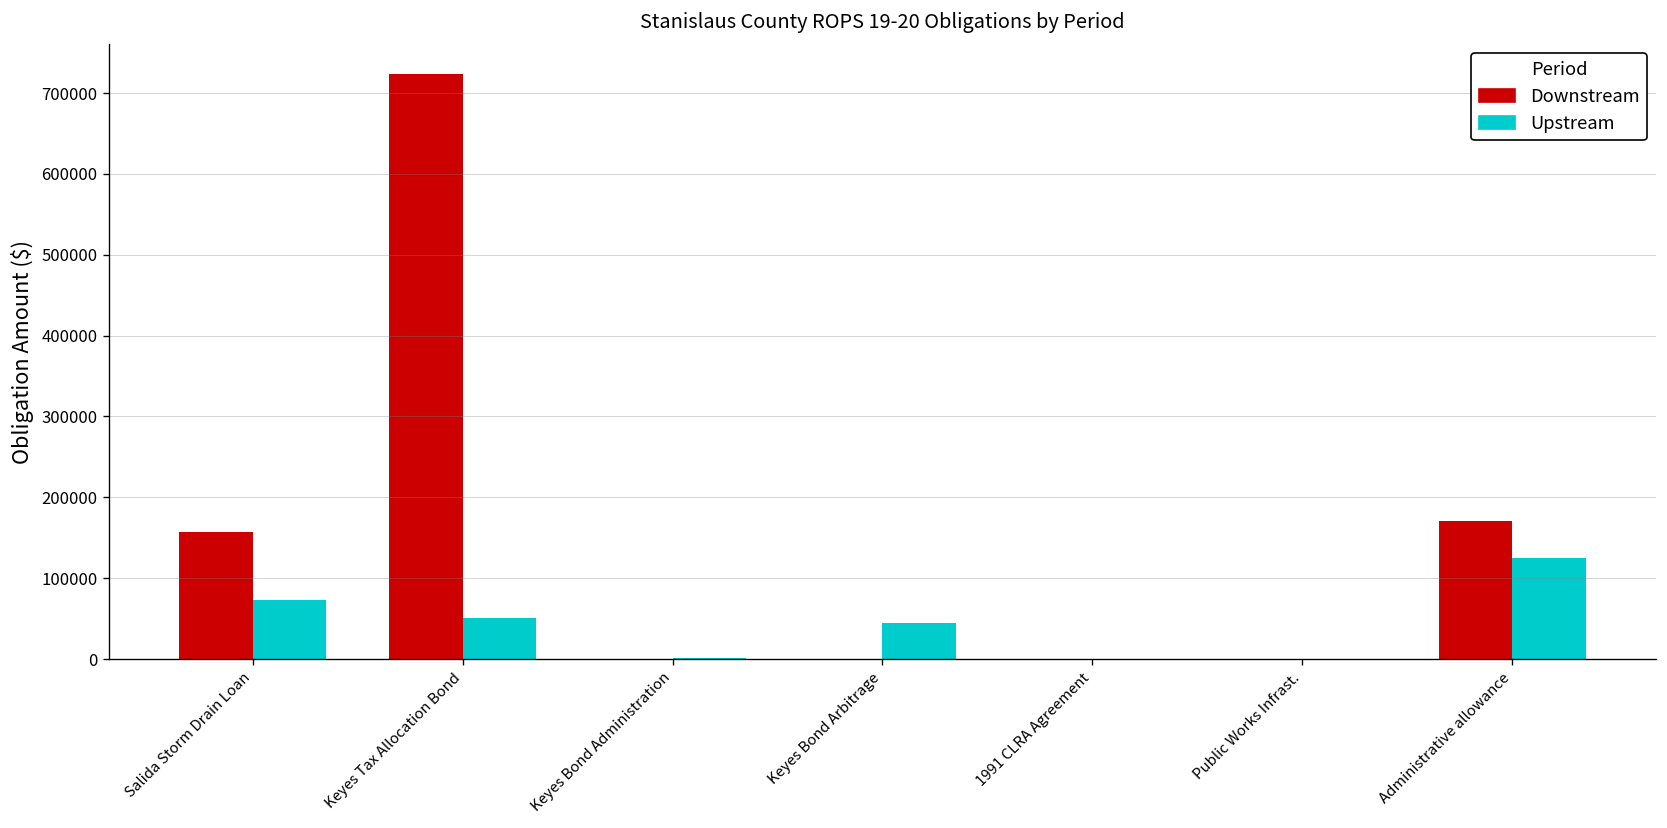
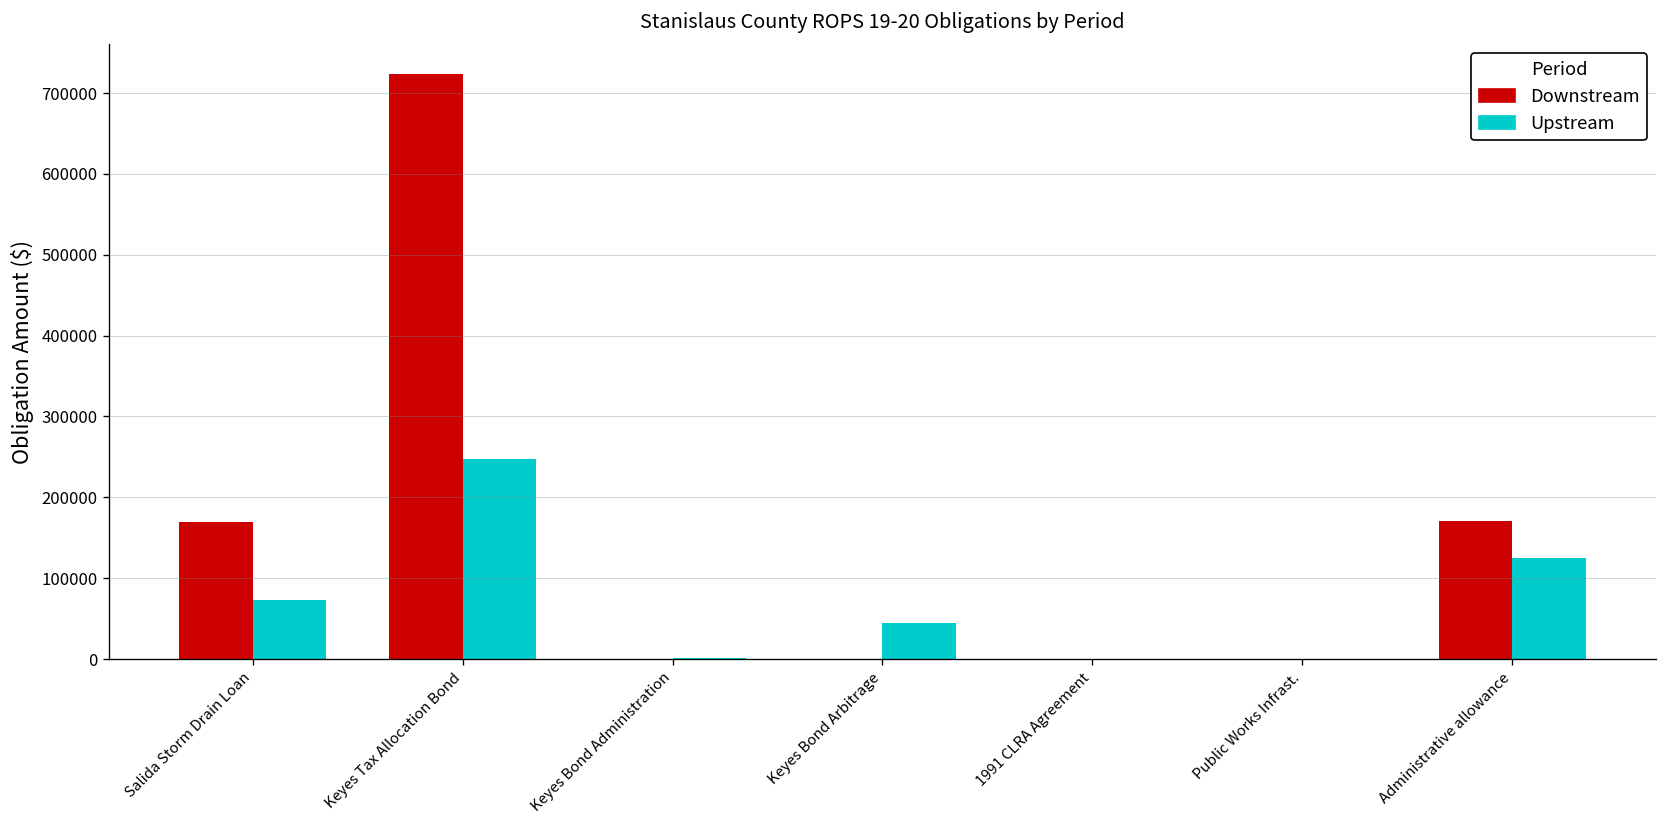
Downstream, Salida Storm Drain Loan: 160000 -> 170000
Upstream, Keyes Tax Allocation Bond: 50000 -> 250000
